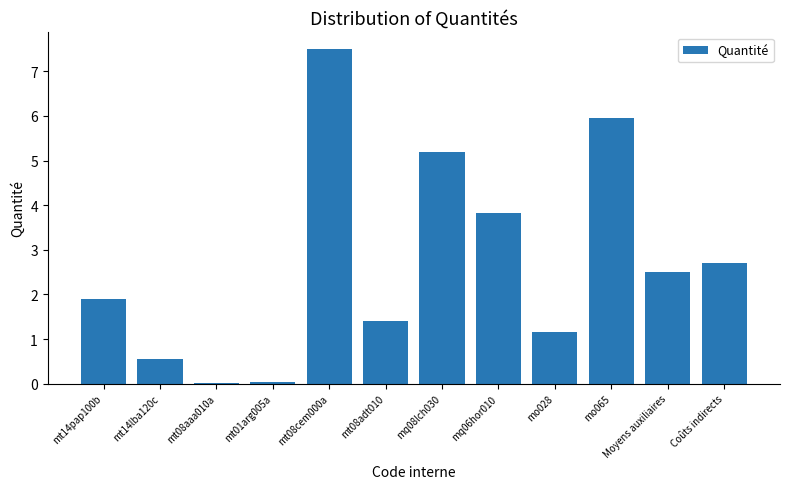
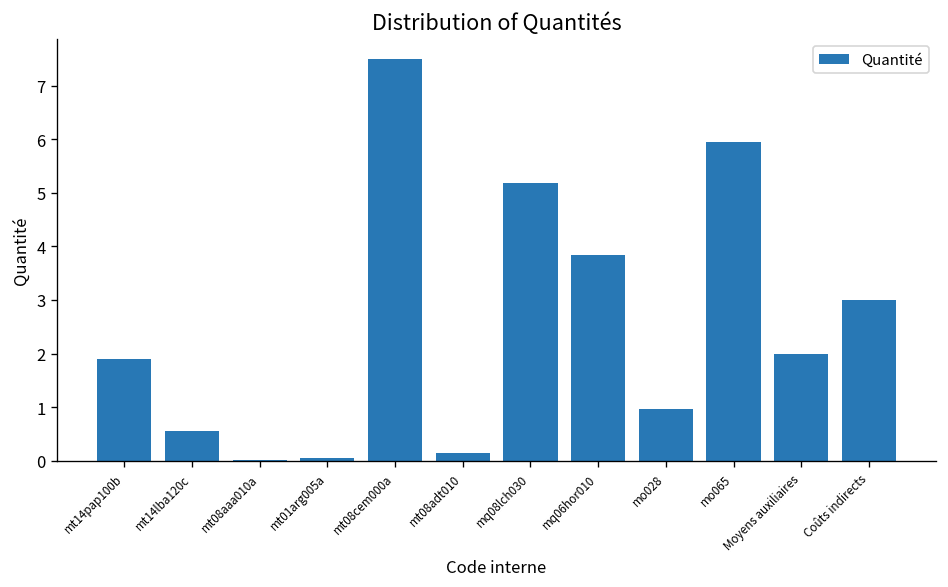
mt08adt010: 1.4 -> 0.2
mo028: 1.2 -> 1.0
Moyens auxiliaires: 2.5 -> 2.0
Coûts indirects: 2.7 -> 3.0
